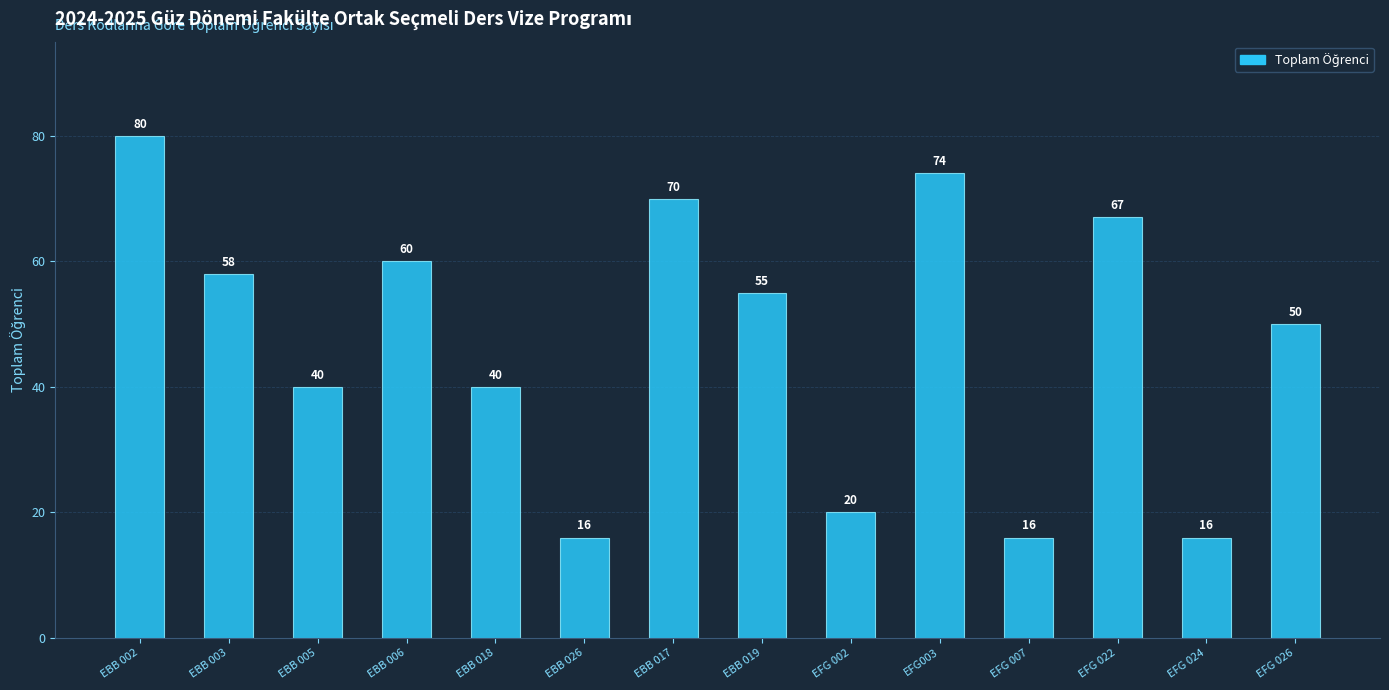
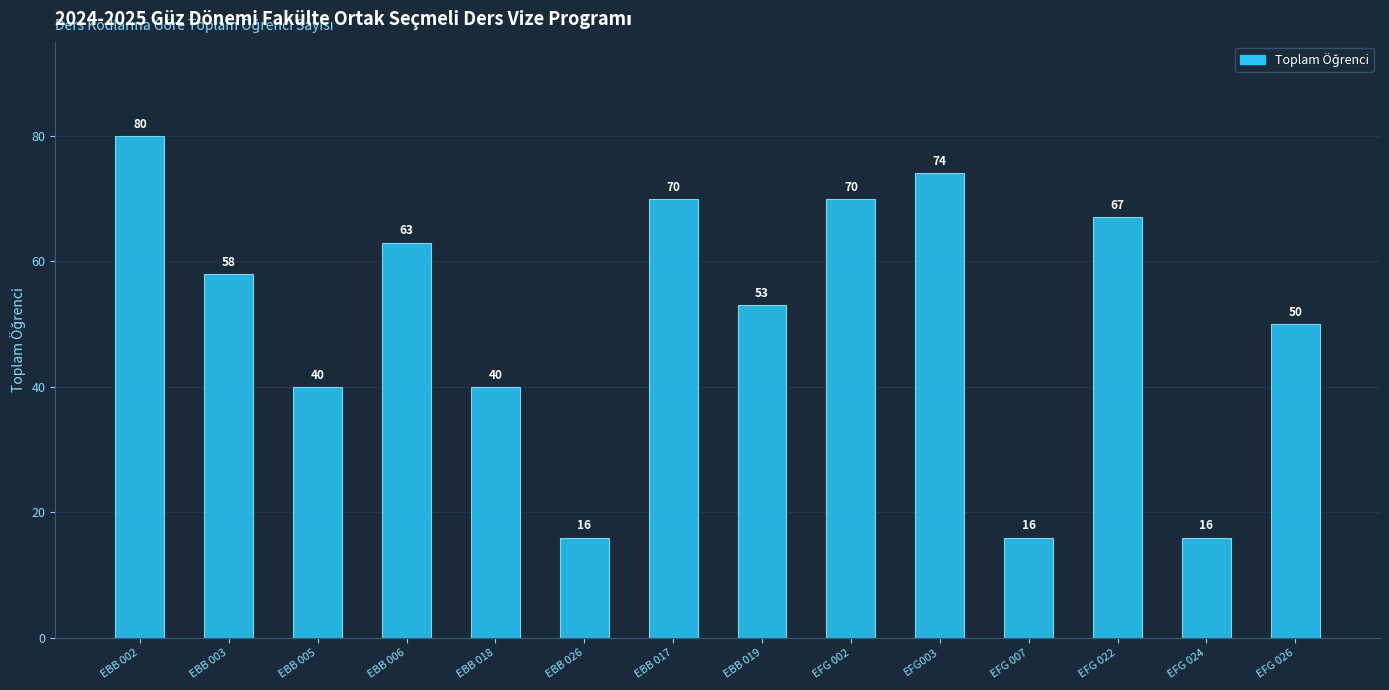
EBB 006: 60 -> 63
EBB 019: 55 -> 53
EFG 002: 20 -> 70
